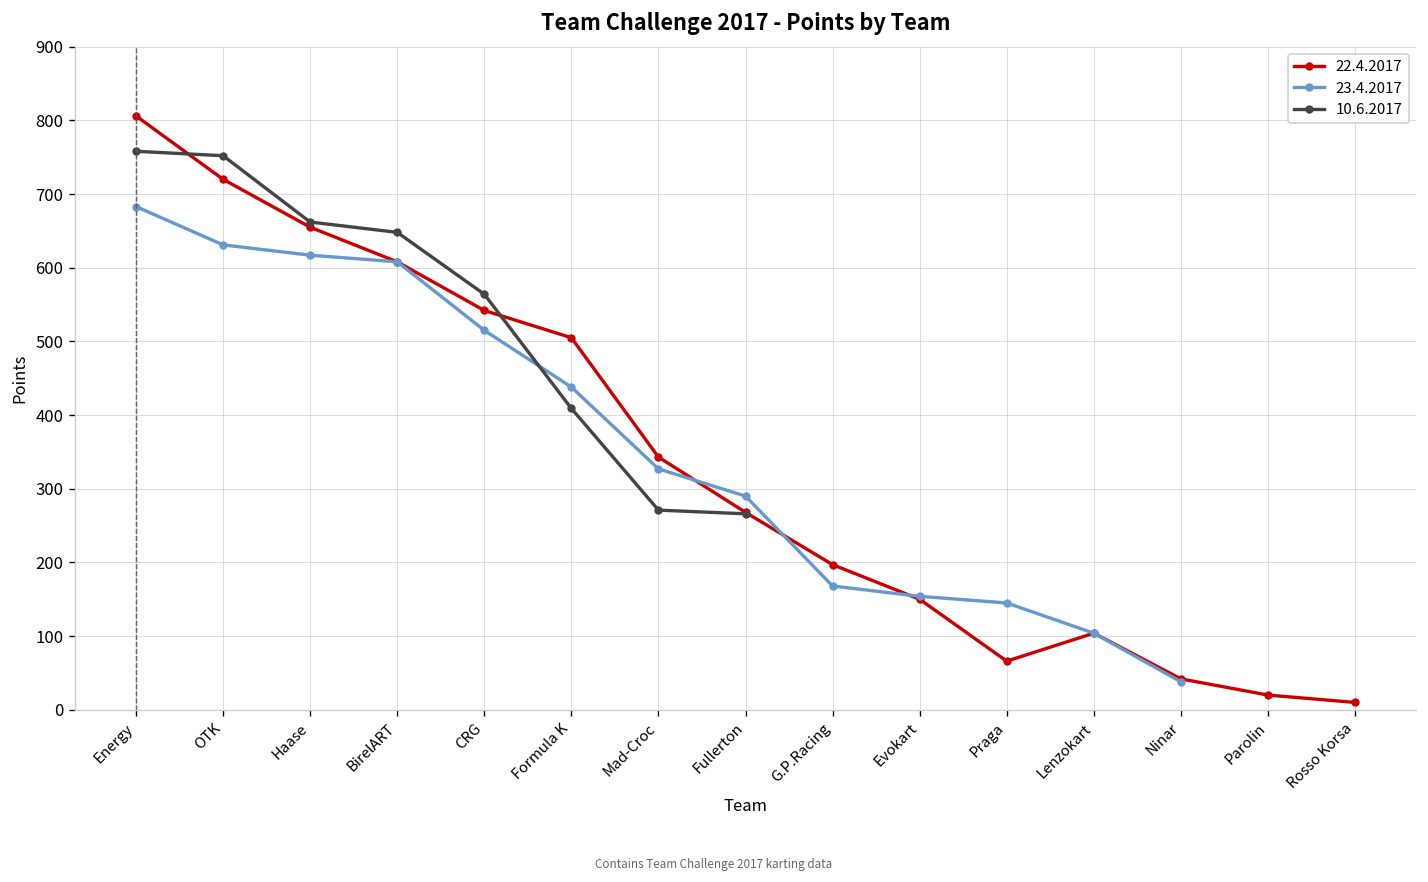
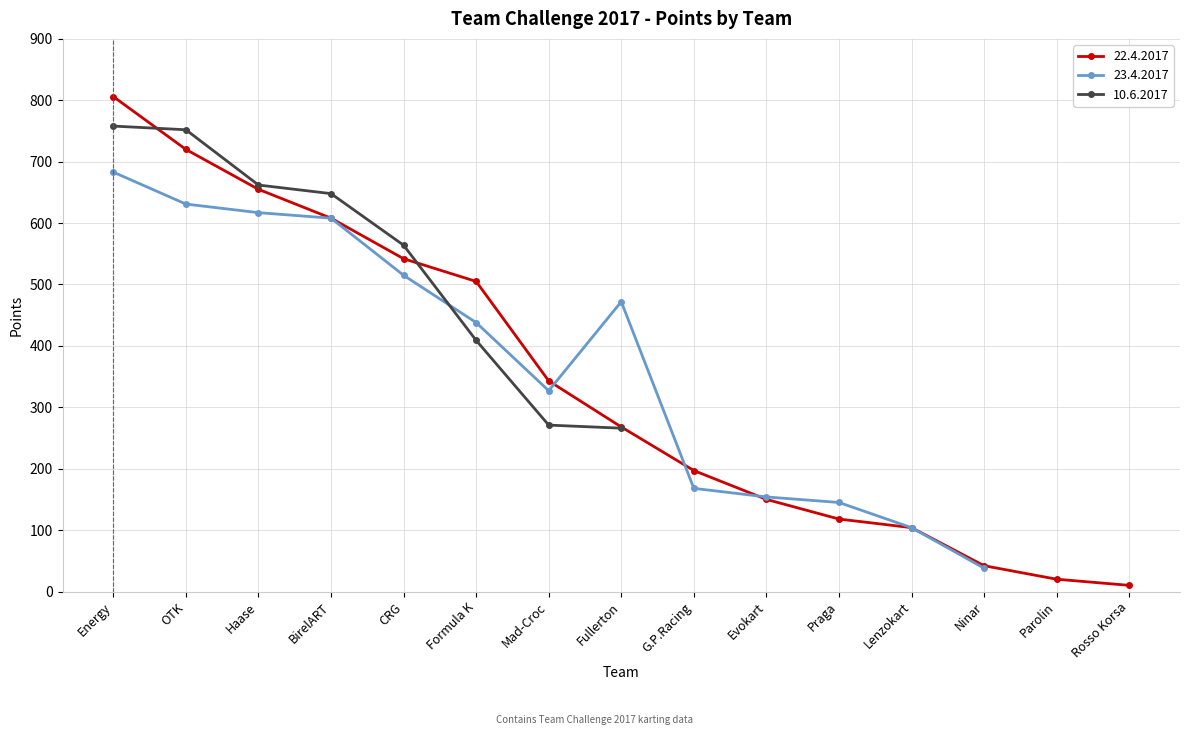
23.4.2017, Fullerton: 290 -> 470
22.4.2017, Praga: 70 -> 120
